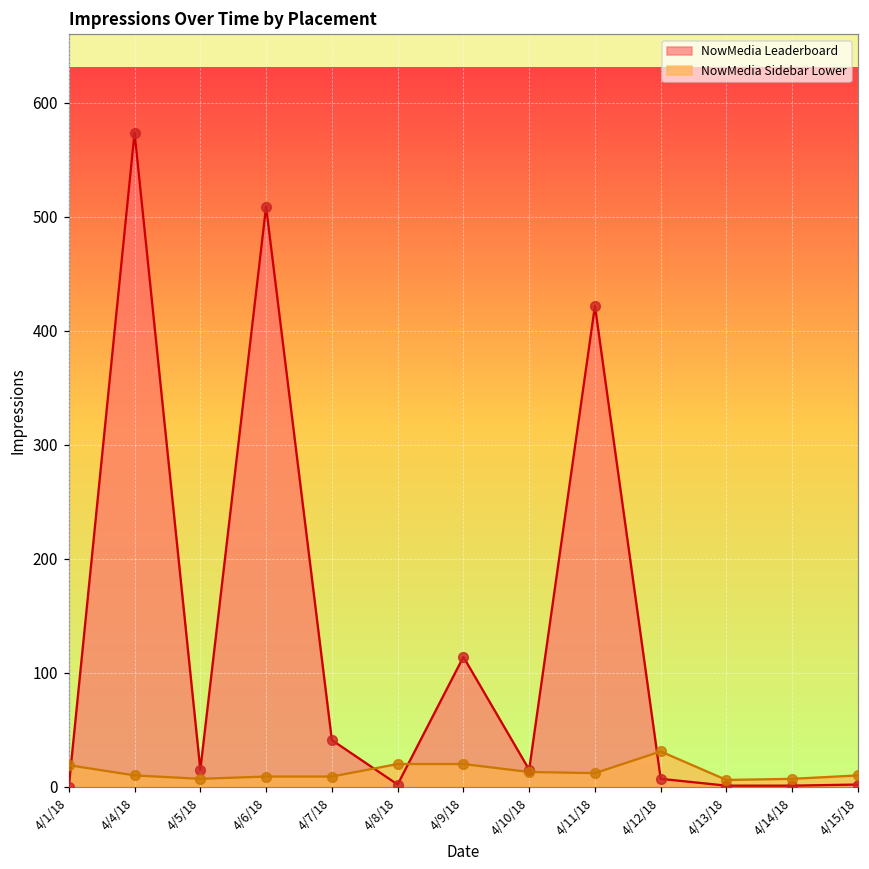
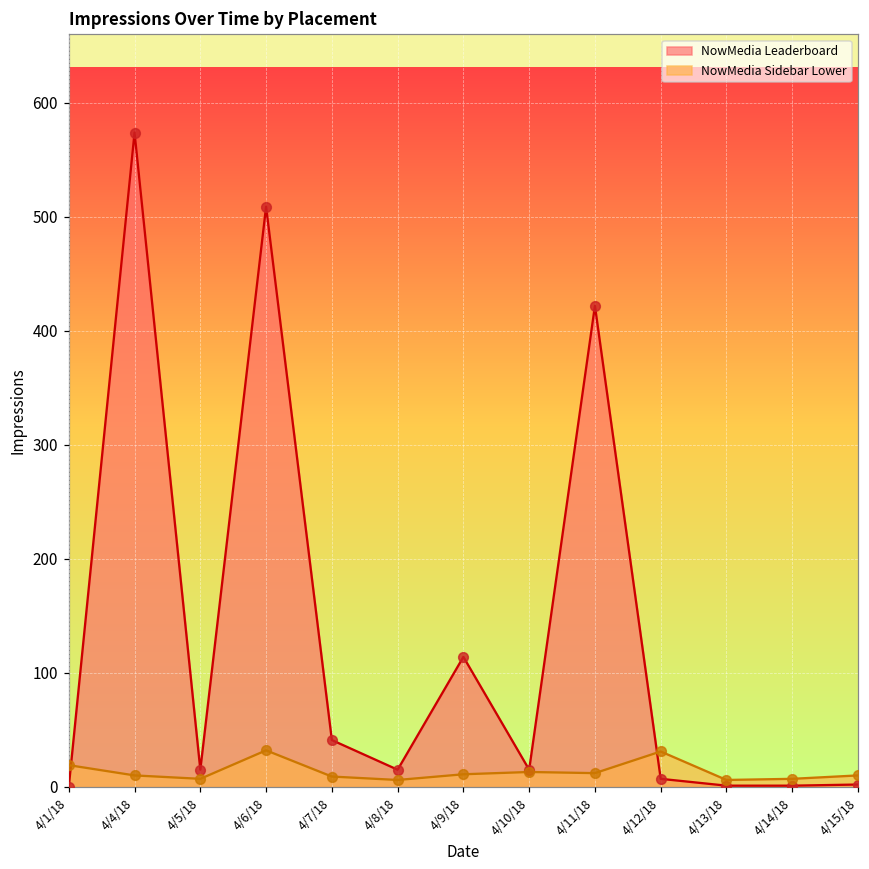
NowMedia Sidebar Lower, 4/6/18: 9 -> 32
NowMedia Leaderboard, 4/8/18: 2 -> 15
NowMedia Sidebar Lower, 4/8/18: 20 -> 6
NowMedia Sidebar Lower, 4/9/18: 20 -> 11
